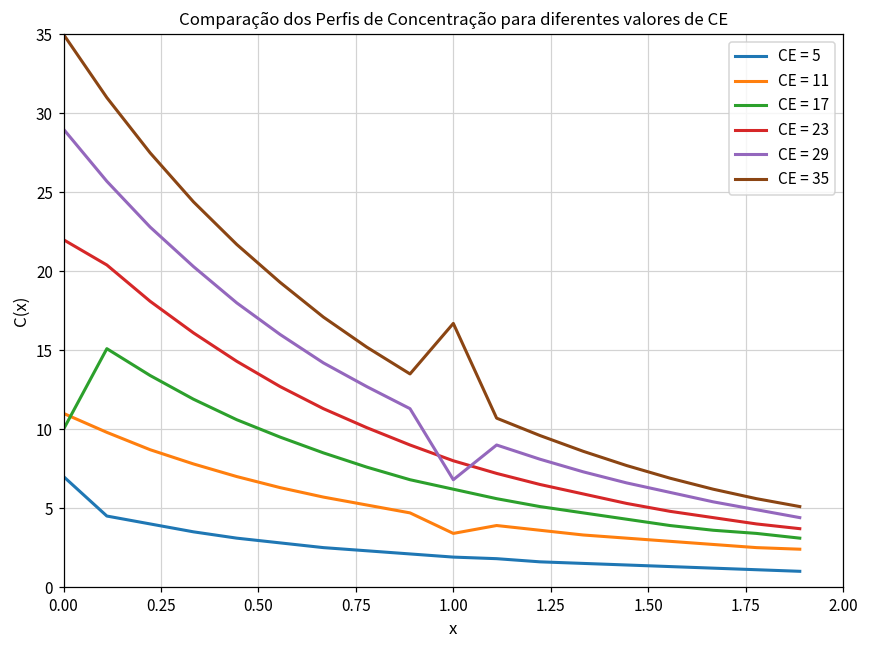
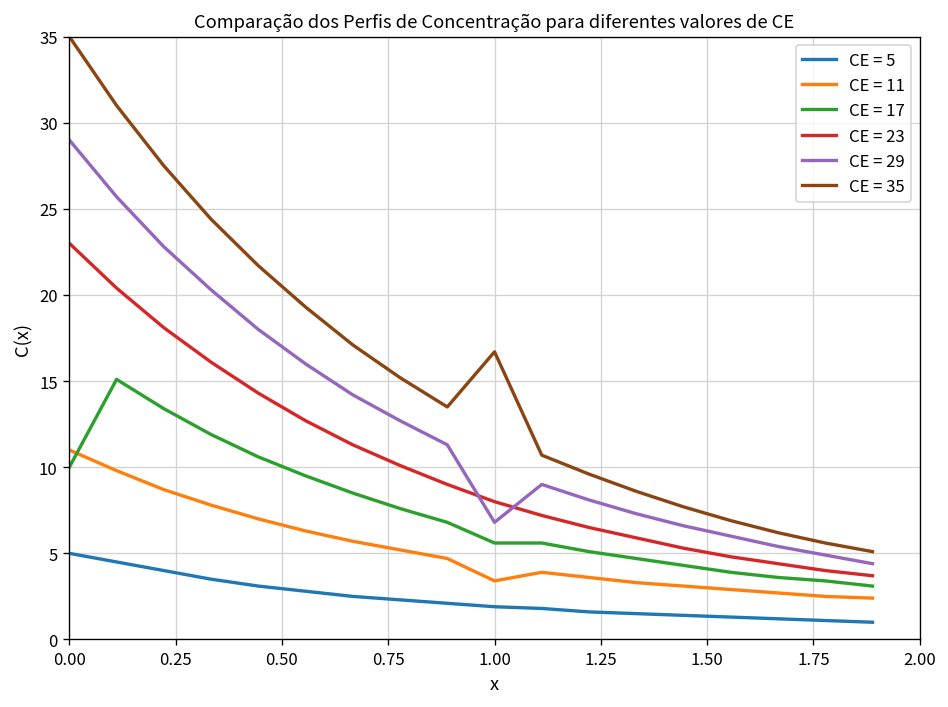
CE = 5, 0.00: 7 -> 5
CE = 23, 0.00: 22 -> 23
CE = 17, 1.00: 6.2 -> 5.6
